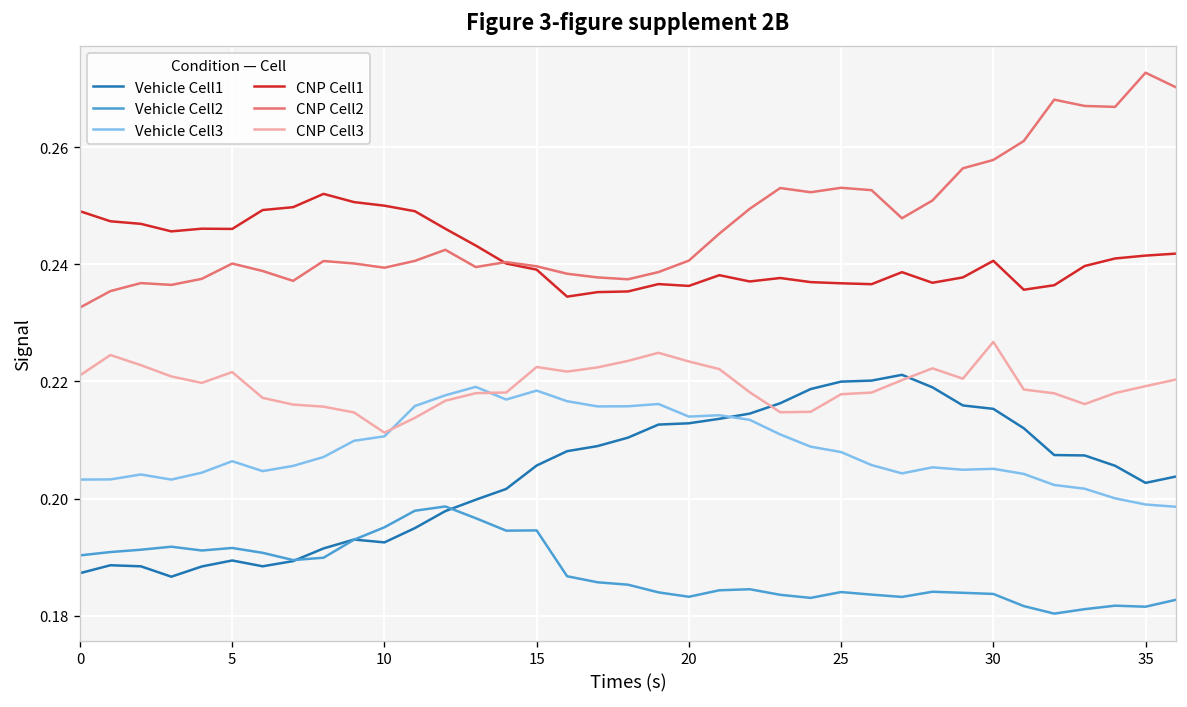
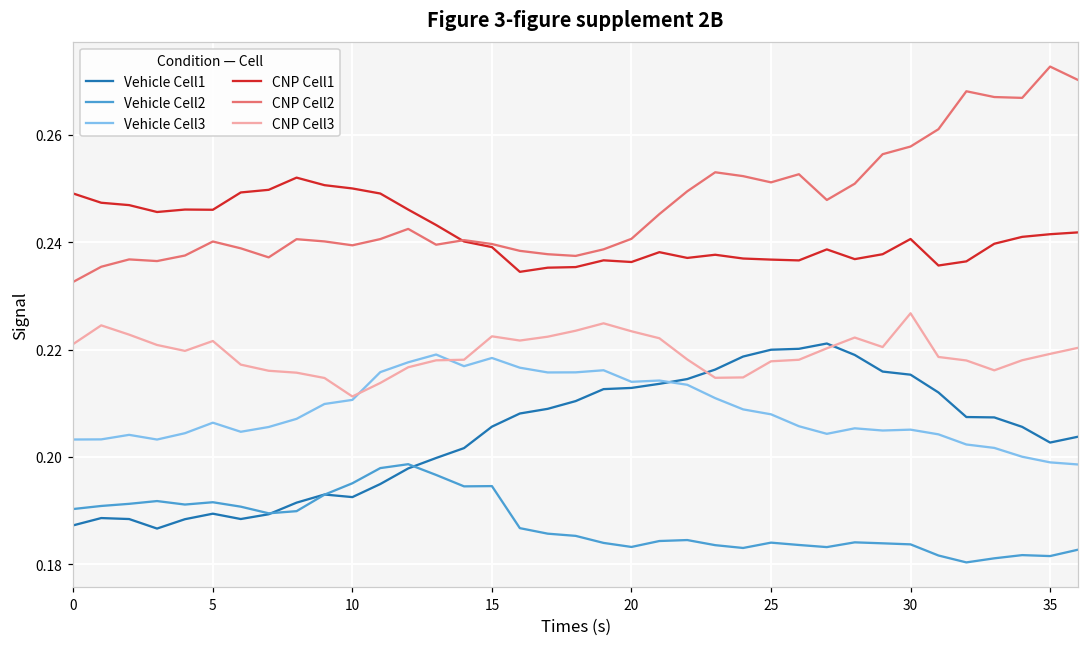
CNP Cell2, 25: 0.253 -> 0.251
